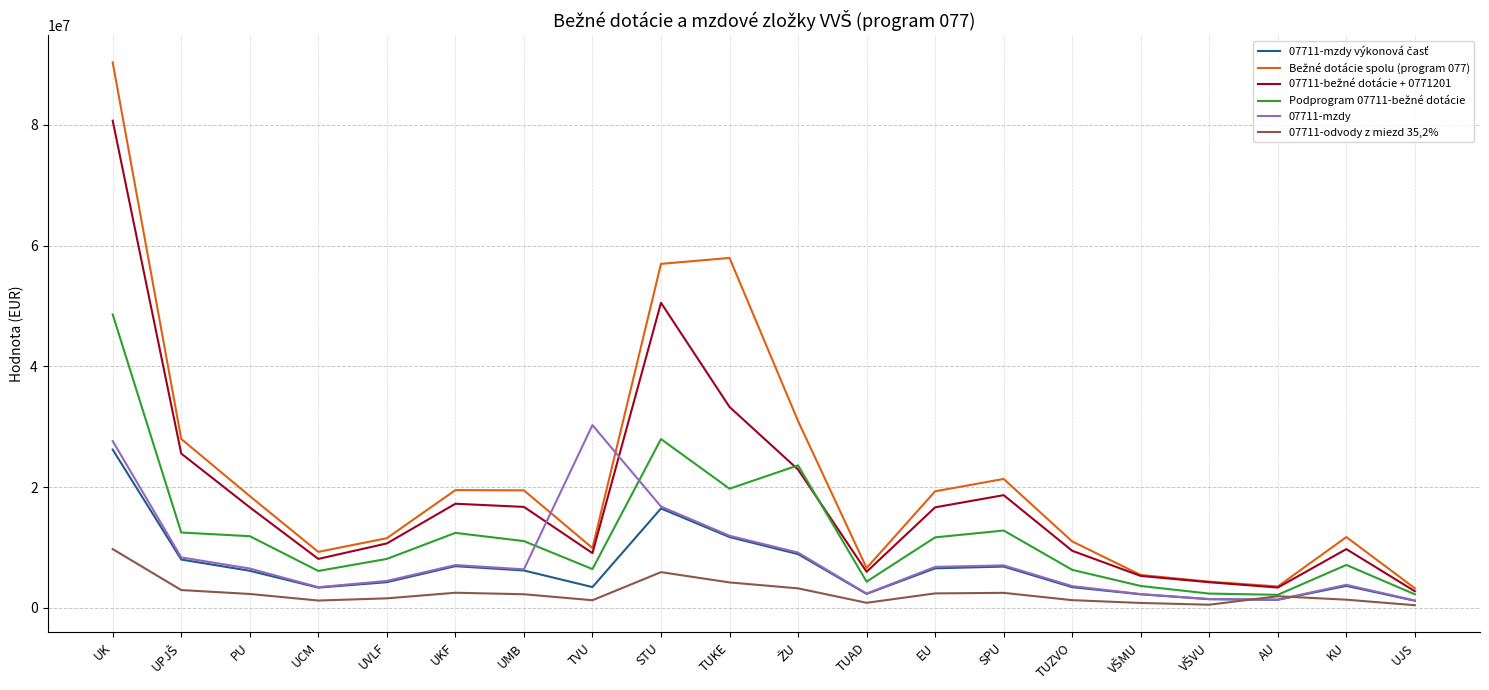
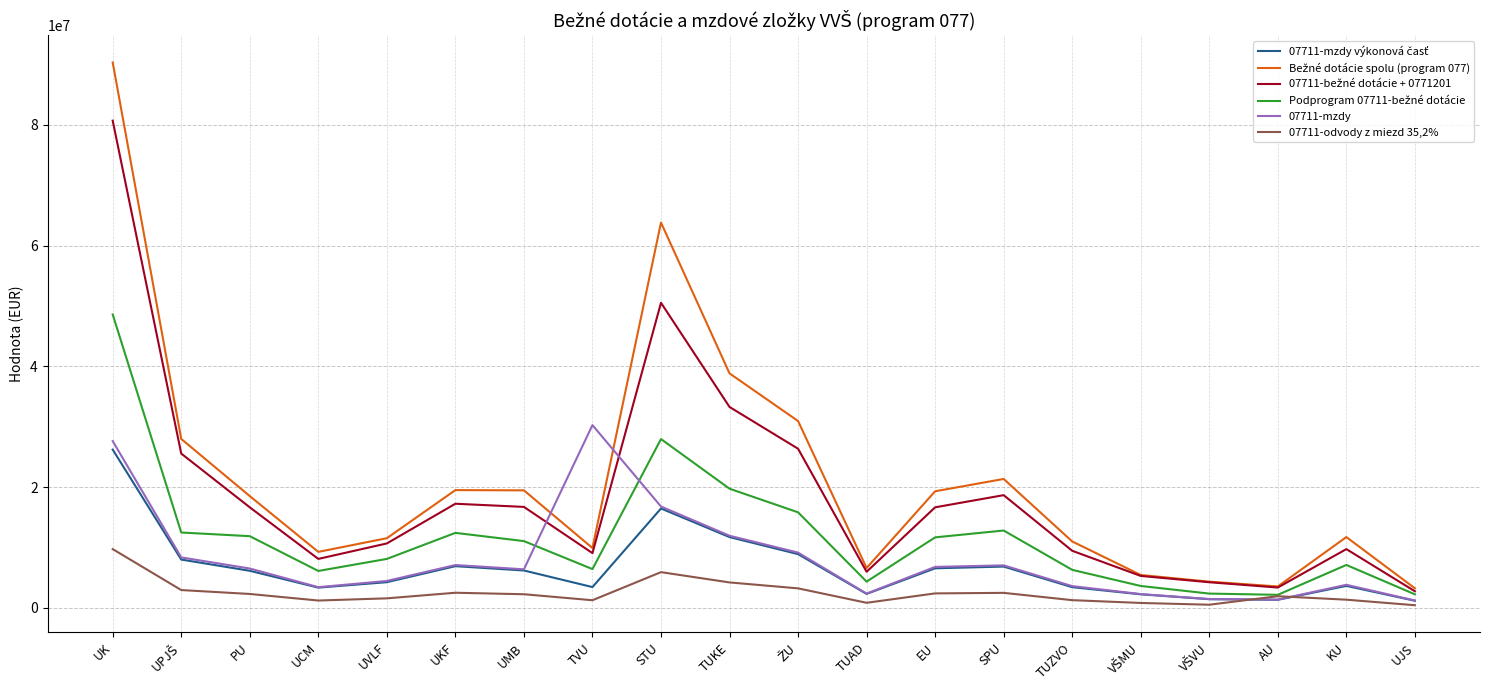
Bežné dotácie spolu (program 077), STU: 57000000 -> 64000000
Bežné dotácie spolu (program 077), TUKE: 58000000 -> 39000000
07711-bežné dotácie + 0771201, ŽU: 23000000 -> 26000000
Podprogram 07711-bežné dotácie, ŽU: 24000000 -> 16000000
